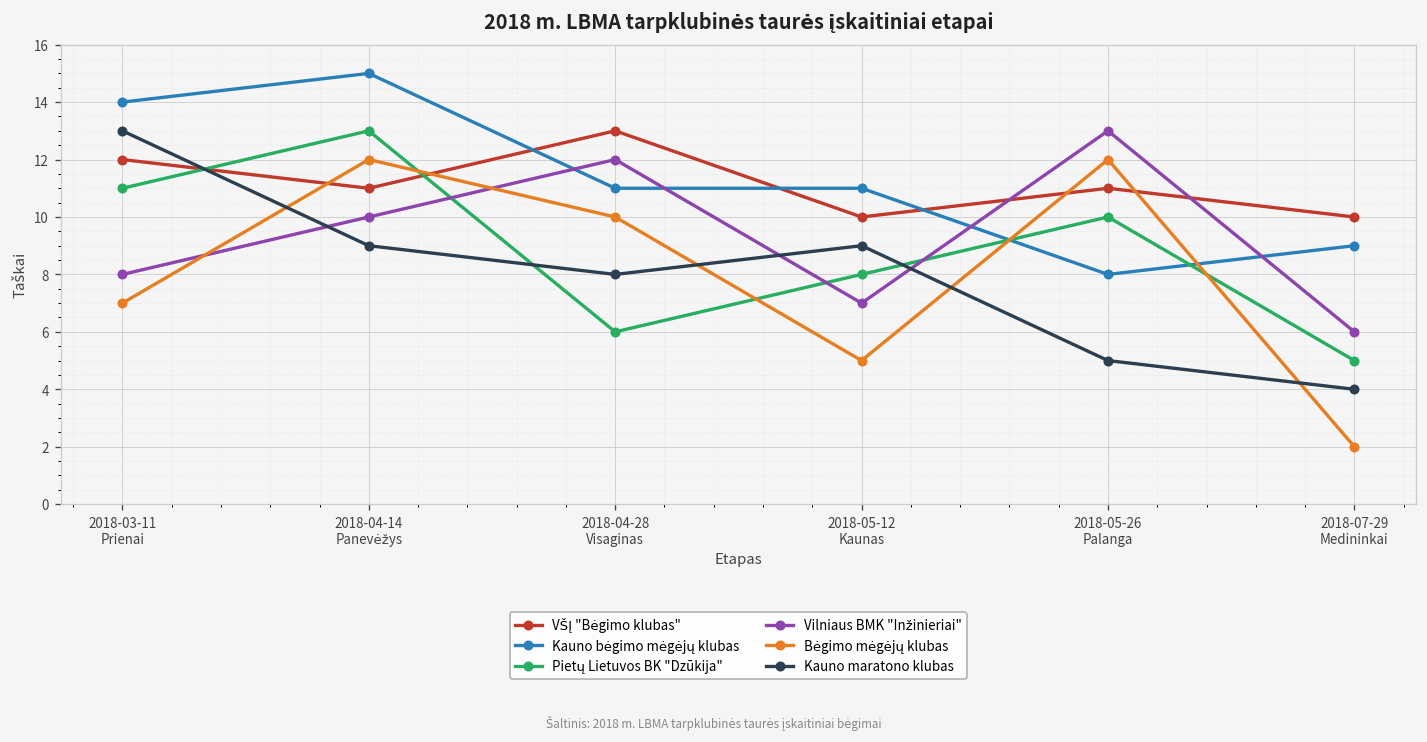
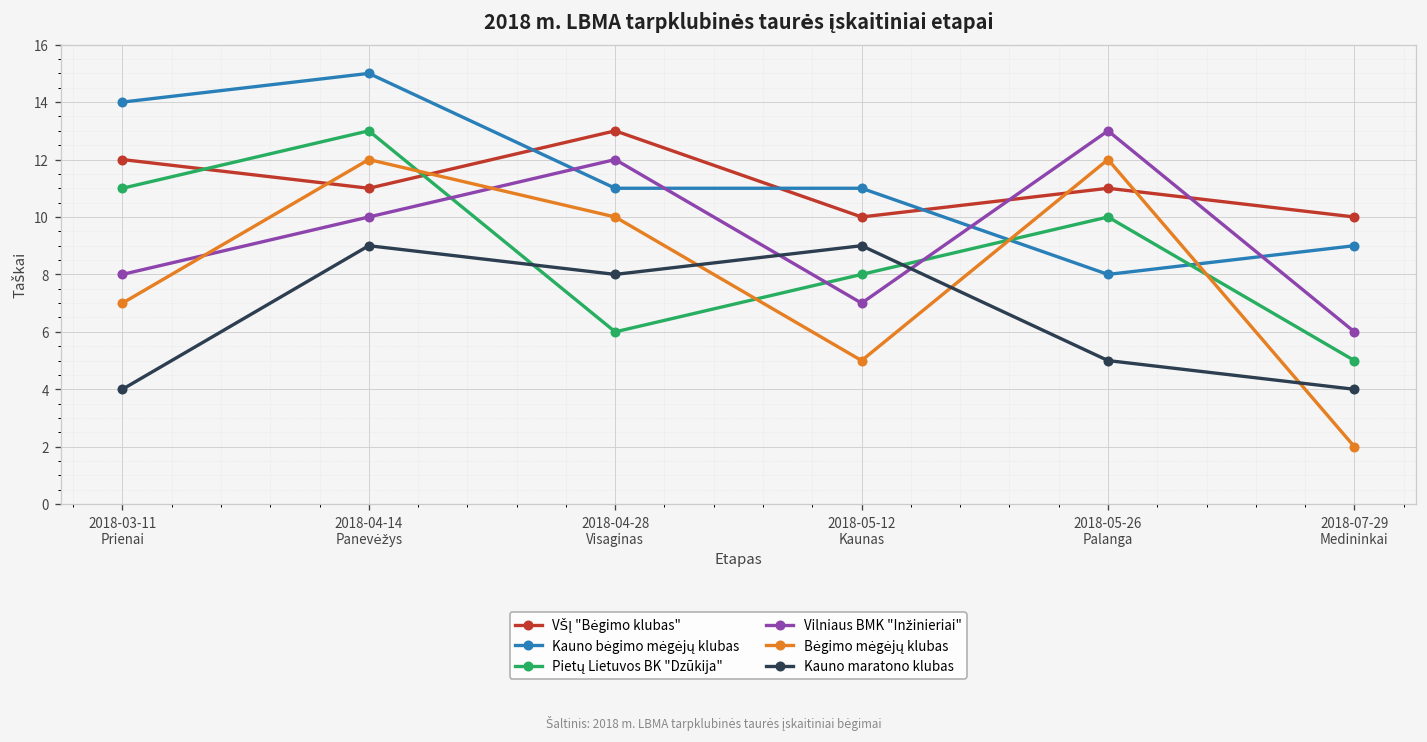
Kauno maratono klubas, 2018-03-11 Prienai: 13 -> 4
